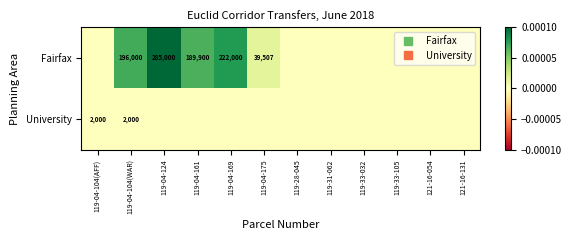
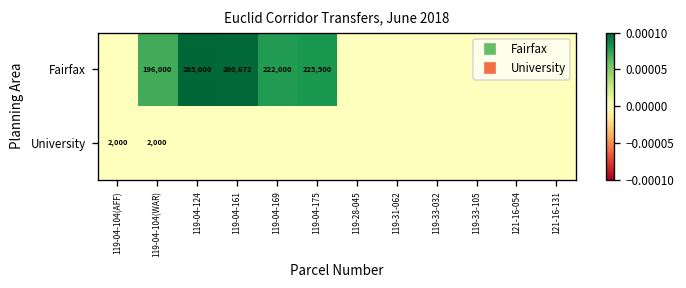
Fairfax, 119-04-161: 189,900 -> 280,672
Fairfax, 119-04-175: 39,507 -> 225,500
